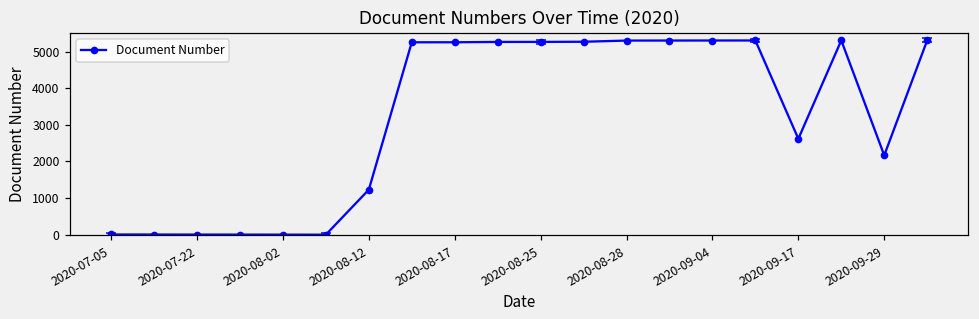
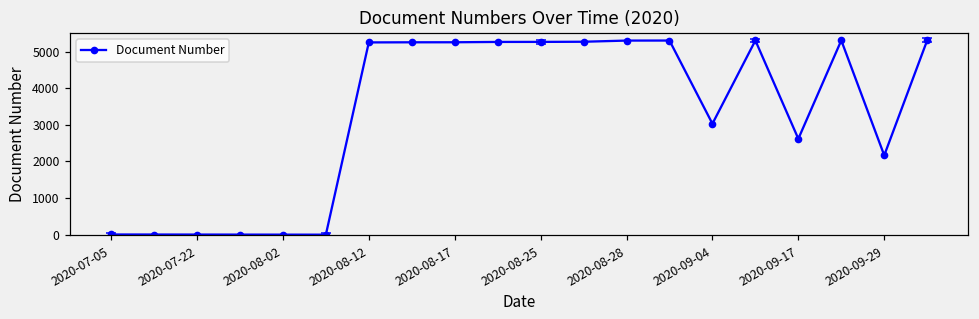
Document Number, 2020-08-12: 1200 -> 5300
Document Number, 2020-09-04: 5300 -> 3000
